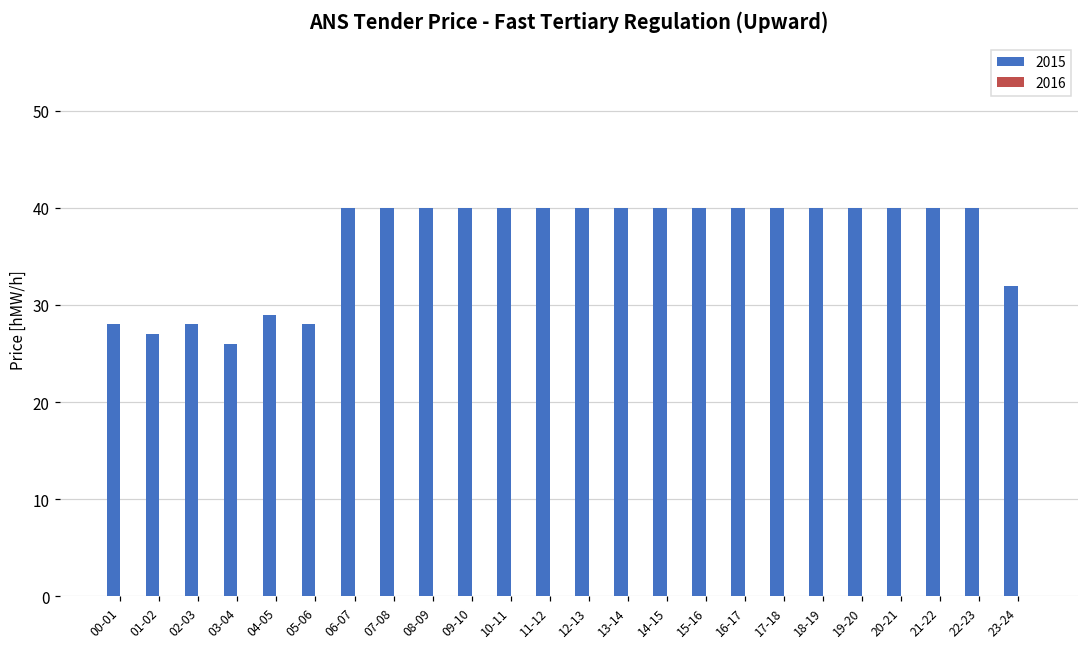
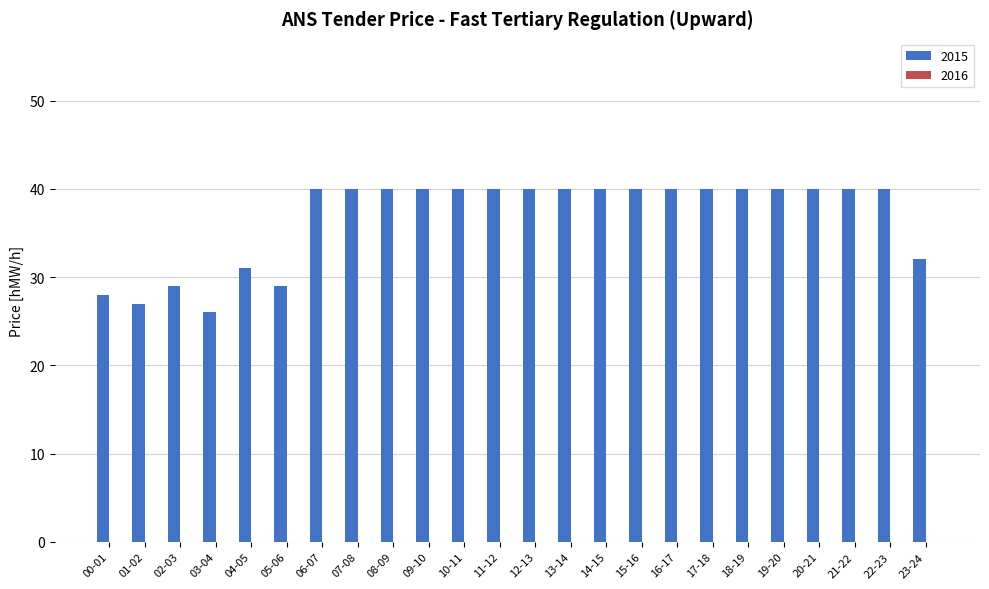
2015, 02-03: 28 -> 29
2015, 04-05: 29 -> 31
2015, 05-06: 28 -> 29
